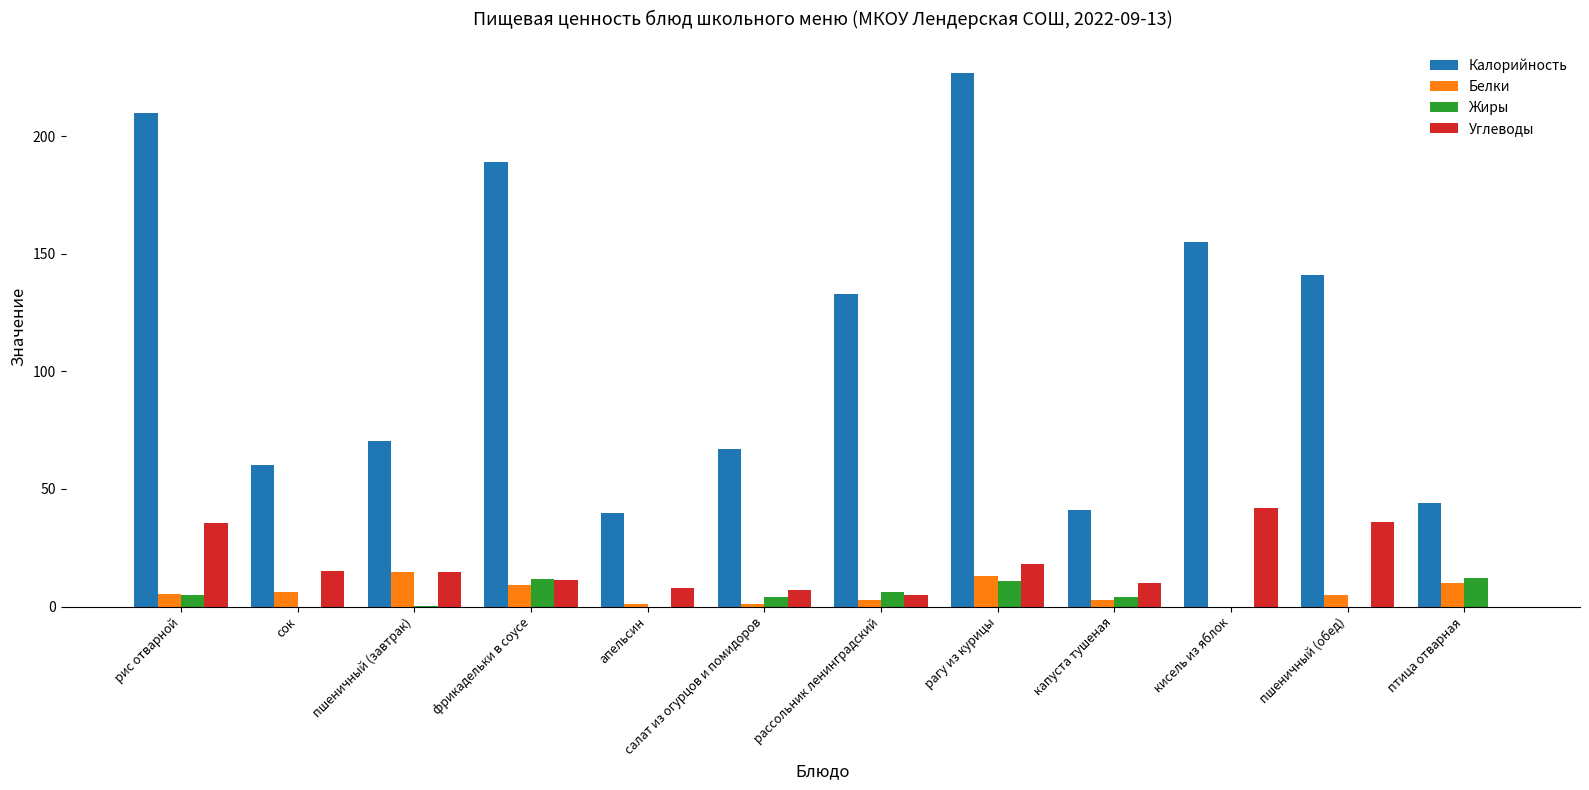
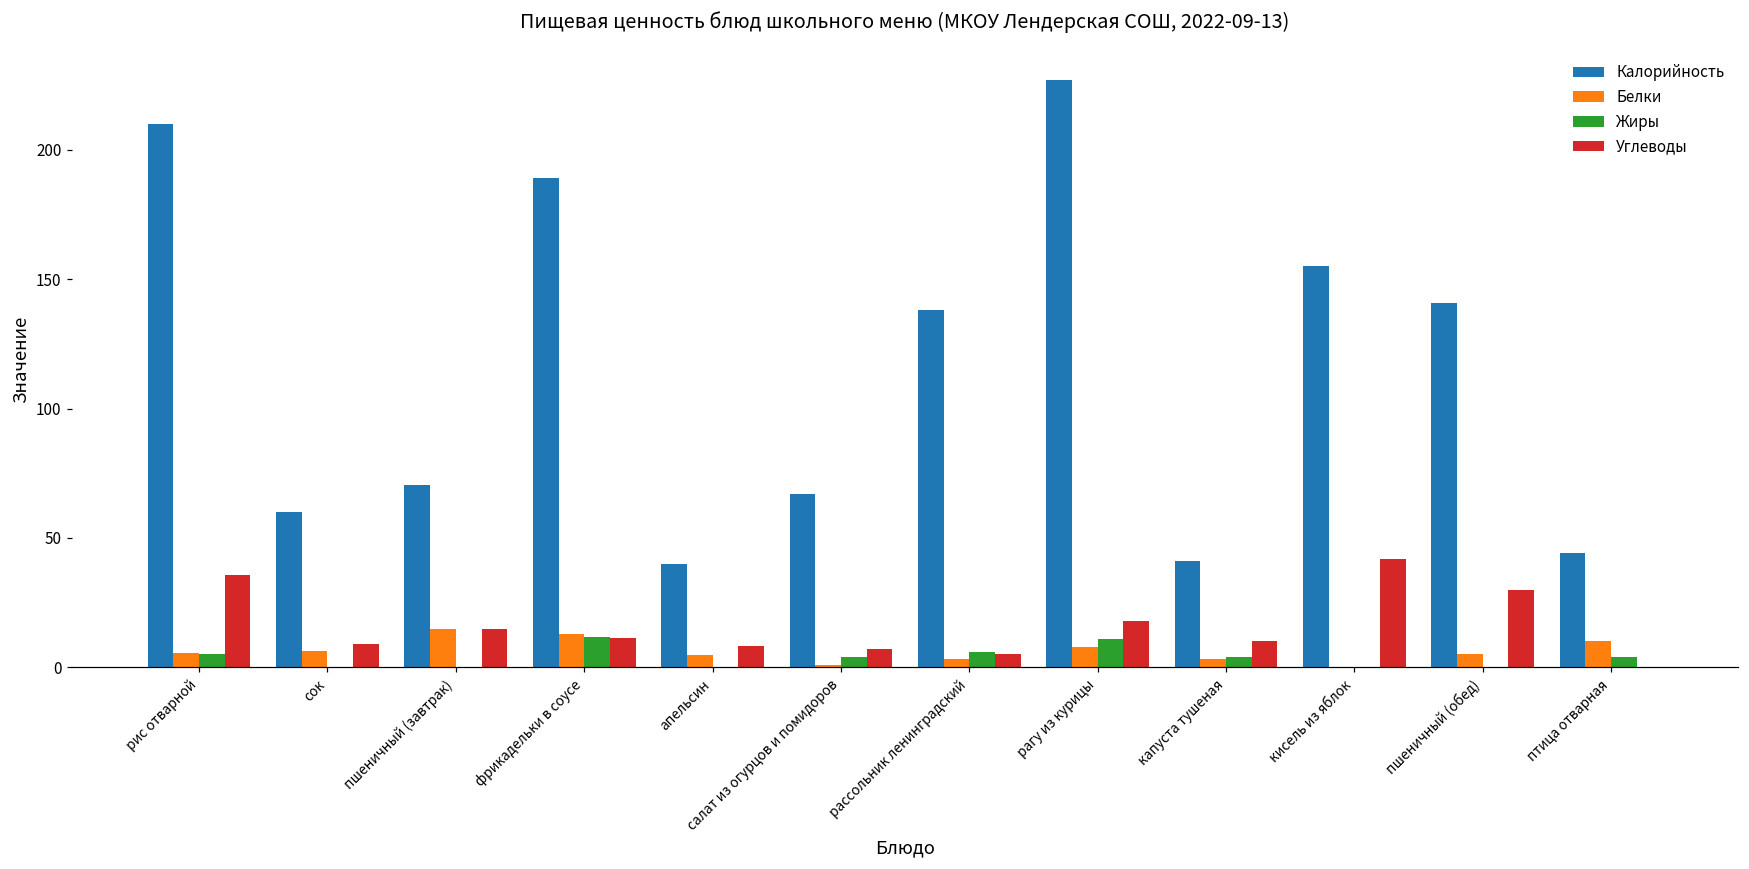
Углеводы, сок: 15 -> 9
Белки, фрикадельки в соусе: 9 -> 13
Белки, апельсин: 1 -> 5
Калорийность, рассольник ленинградский: 133 -> 138
Белки, рагу из курицы: 13 -> 8
Углеводы, пшеничный (обед): 36 -> 30
Жиры, птица отварная: 12 -> 4
